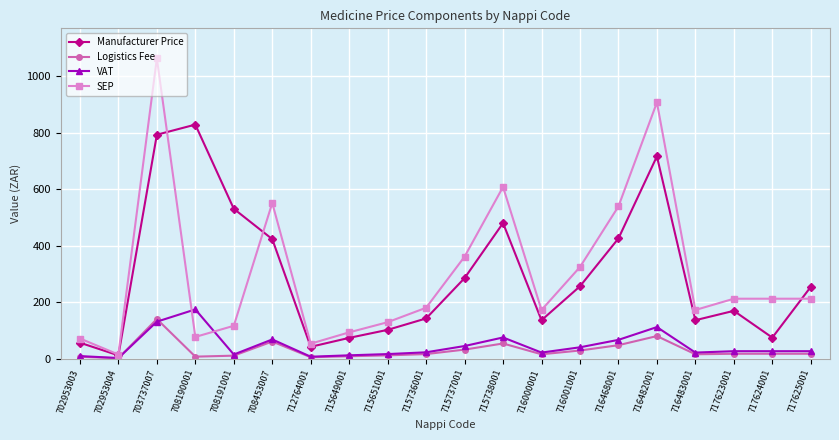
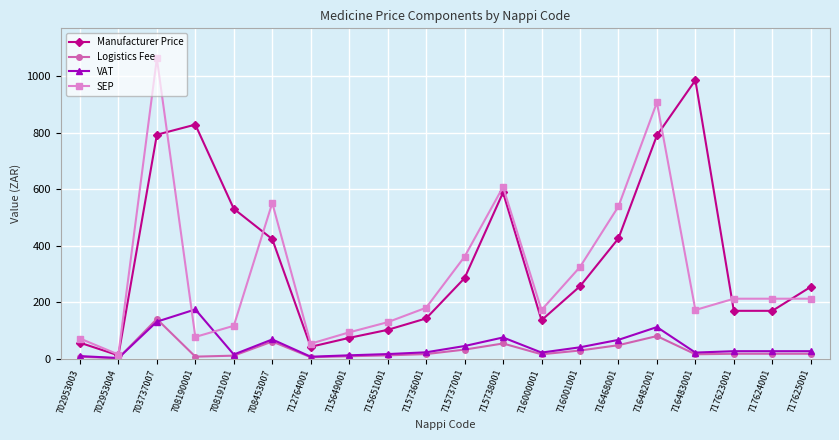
Manufacturer Price, 715738001: 480 -> 590
Manufacturer Price, 716482001: 720 -> 790
Manufacturer Price, 716483001: 140 -> 990
Manufacturer Price, 717624001: 70 -> 170
